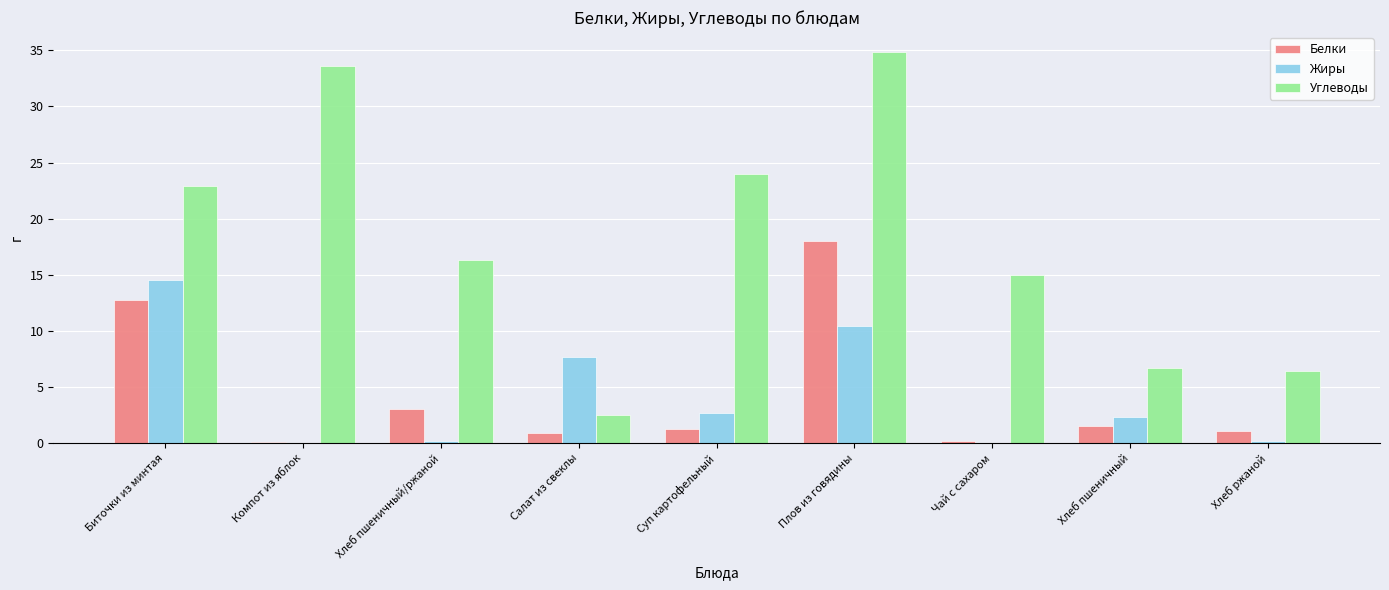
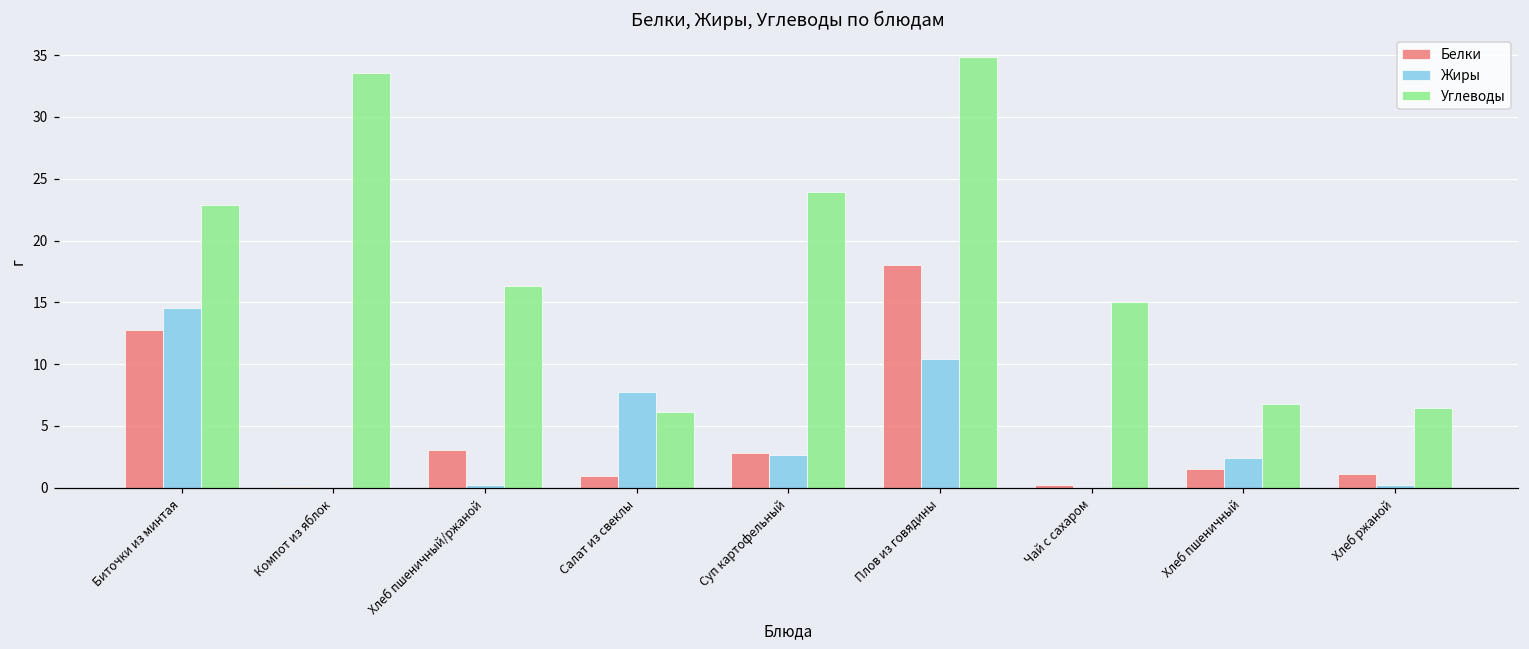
Углеводы, Салат из свеклы: 2.6 -> 6.2
Белки, Суп картофельный: 1.3 -> 2.8
